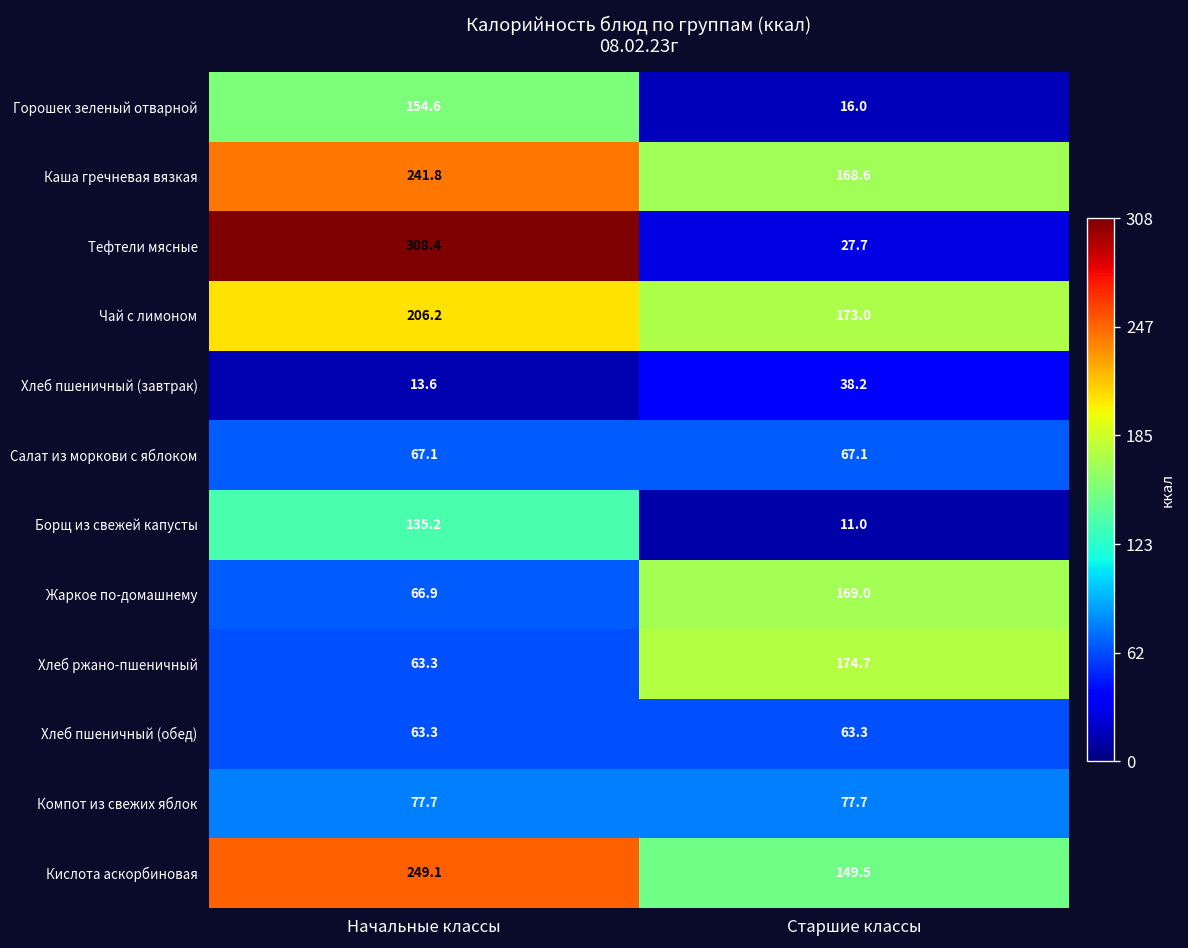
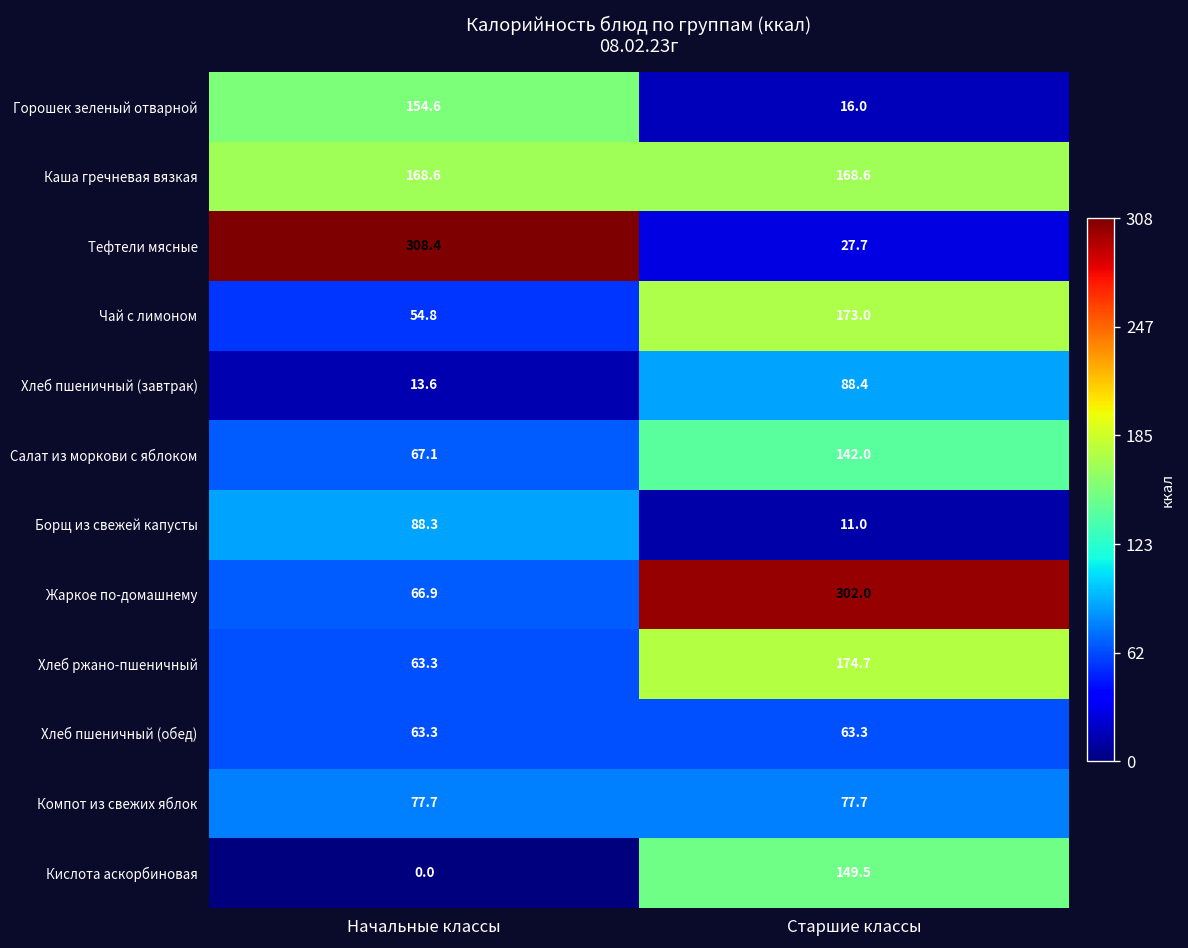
Каша гречневая вязкая, Начальные классы: 241.8 -> 168.6
Чай с лимоном, Начальные классы: 206.2 -> 54.8
Хлеб пшеничный (завтрак), Старшие классы: 38.2 -> 88.4
Салат из моркови с яблоком, Старшие классы: 67.1 -> 142.0
Борщ из свежей капусты, Начальные классы: 135.2 -> 88.3
Жаркое по-домашнему, Старшие классы: 169.0 -> 302.0
Кислота аскорбиновая, Начальные классы: 249.1 -> 0.0
